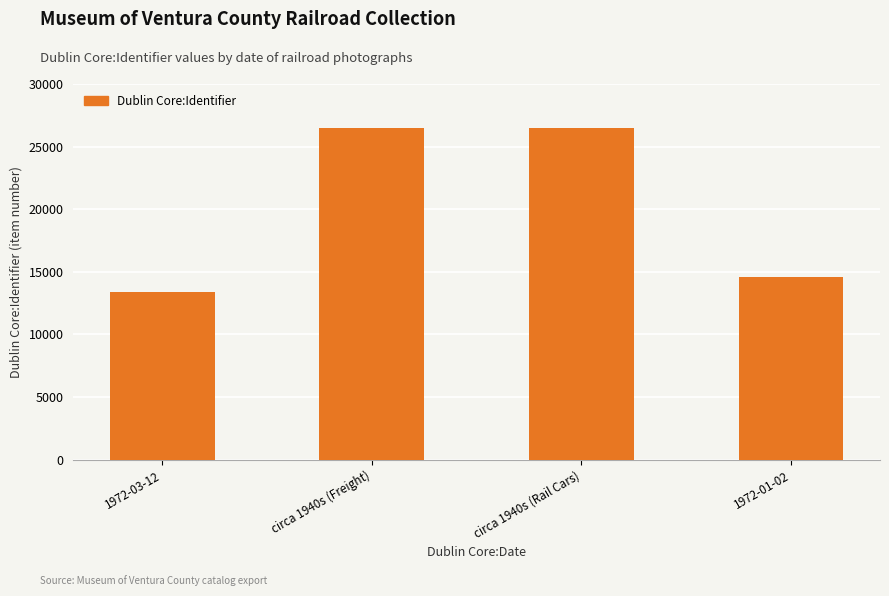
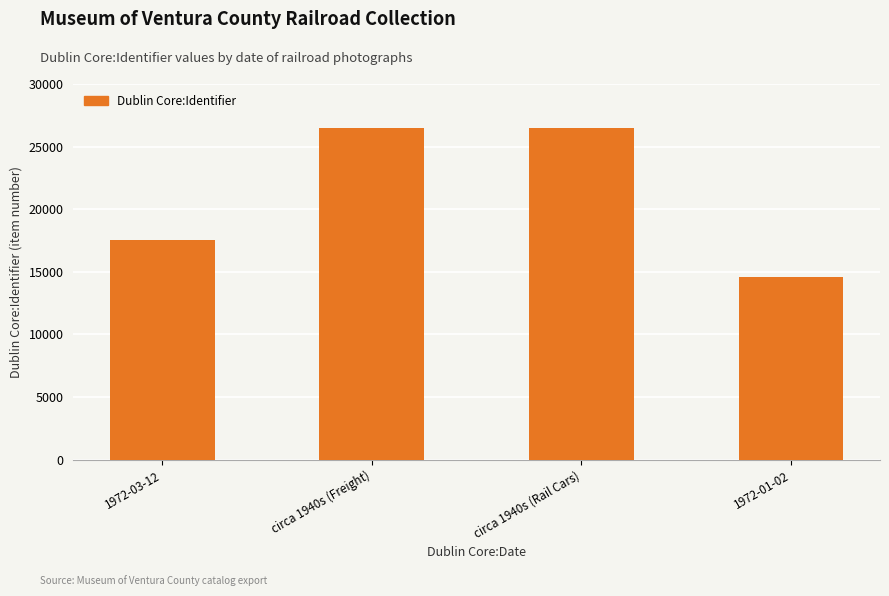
1972-03-12: 13400 -> 17600
